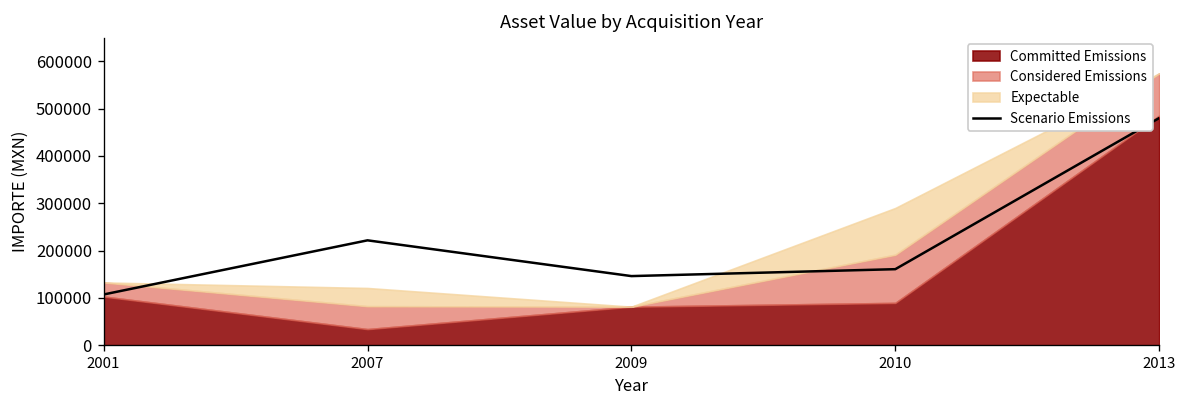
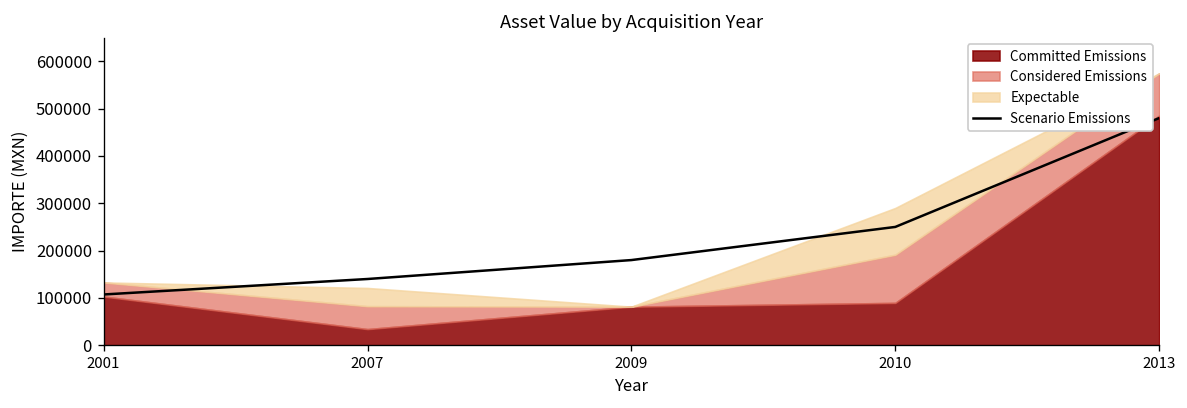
Scenario Emissions, 2007: 220000 -> 140000
Scenario Emissions, 2009: 150000 -> 180000
Scenario Emissions, 2010: 160000 -> 250000
